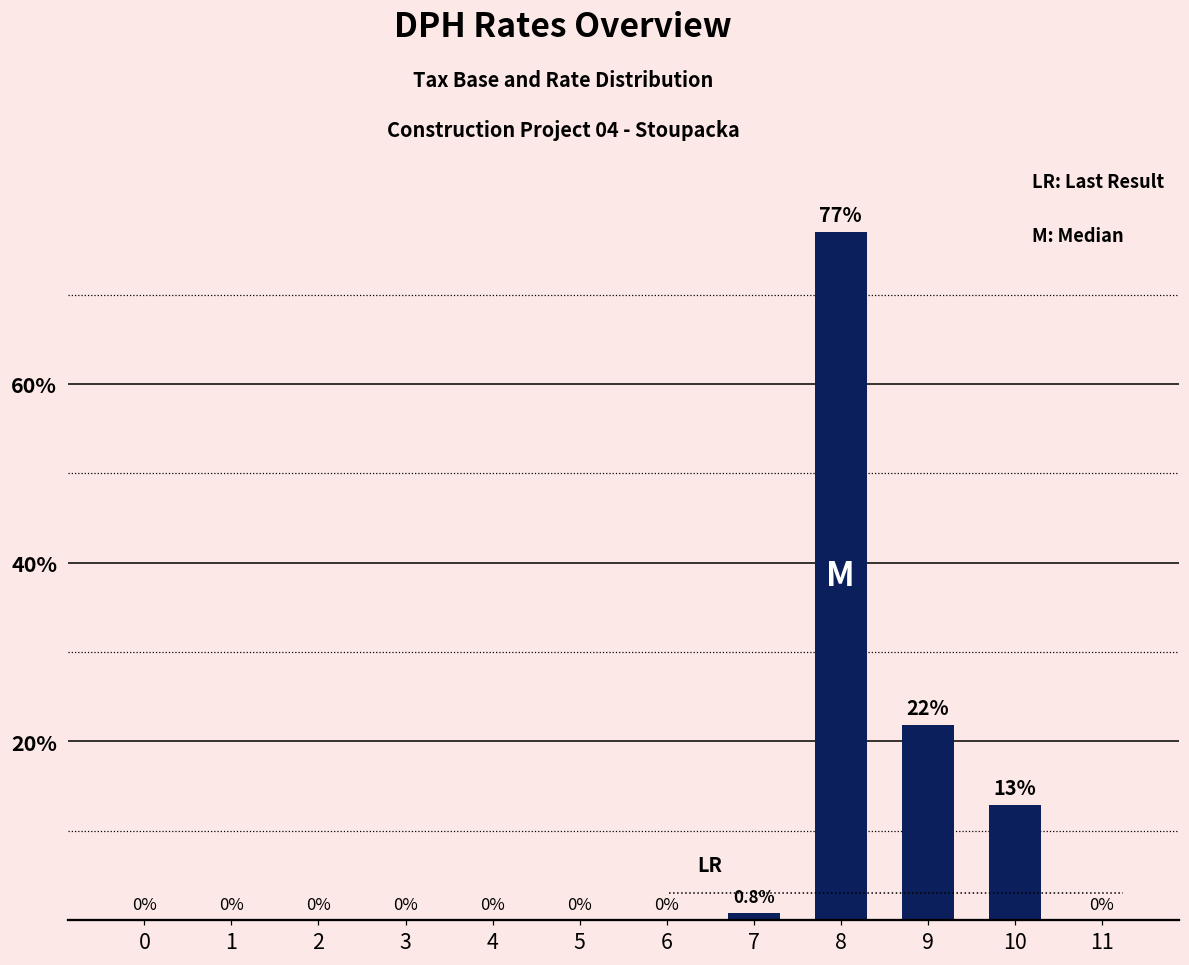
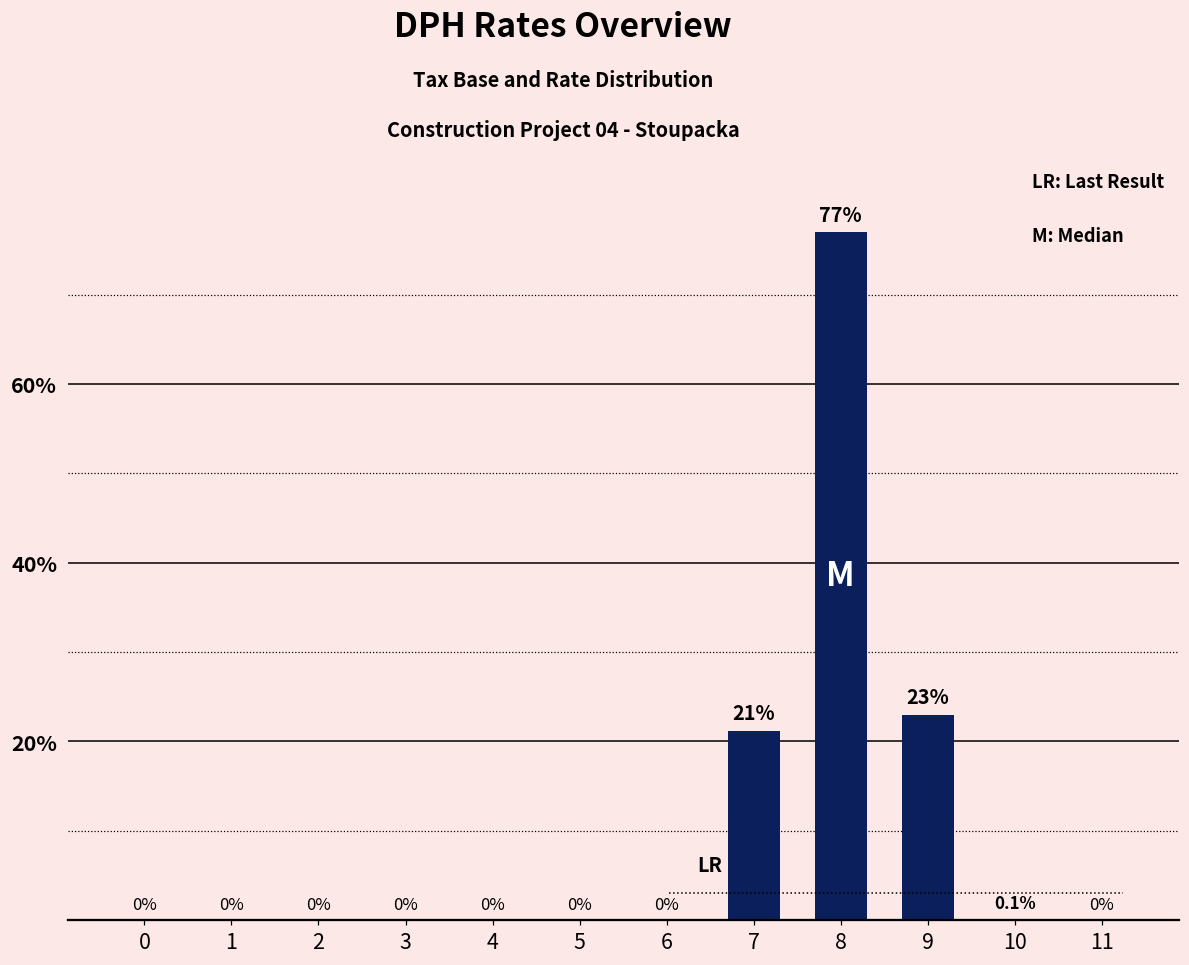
7: 0.8% -> 21%
9: 22% -> 23%
10: 13% -> 0.1%
